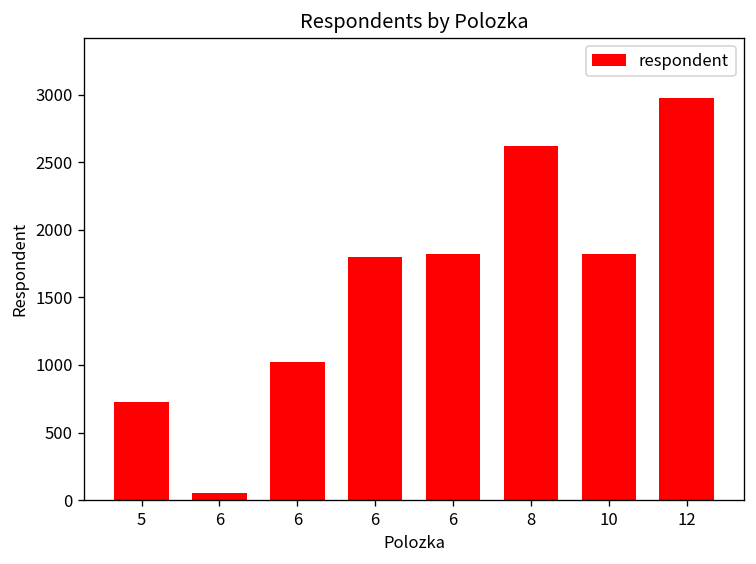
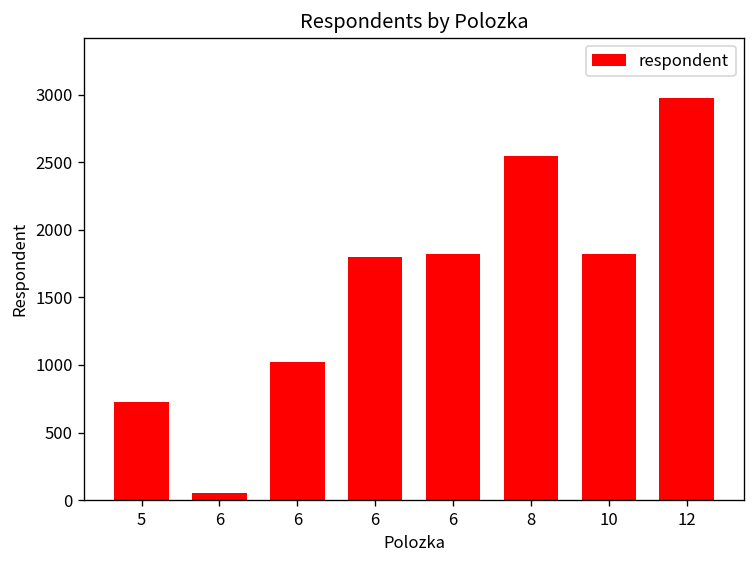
8: 2620 -> 2550
